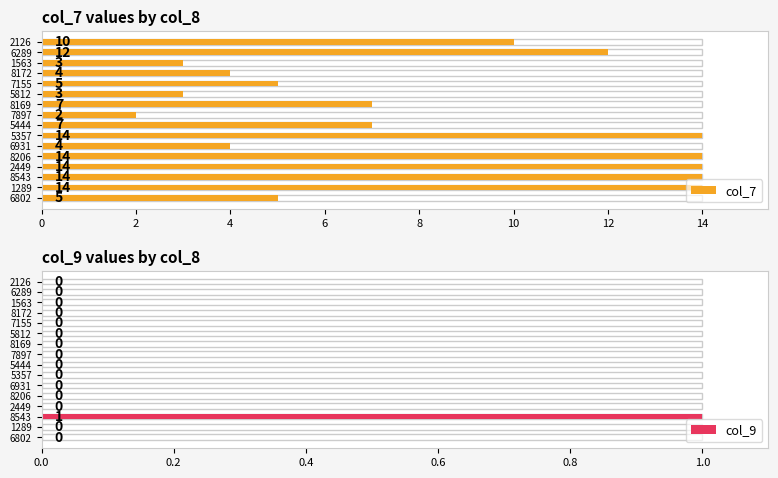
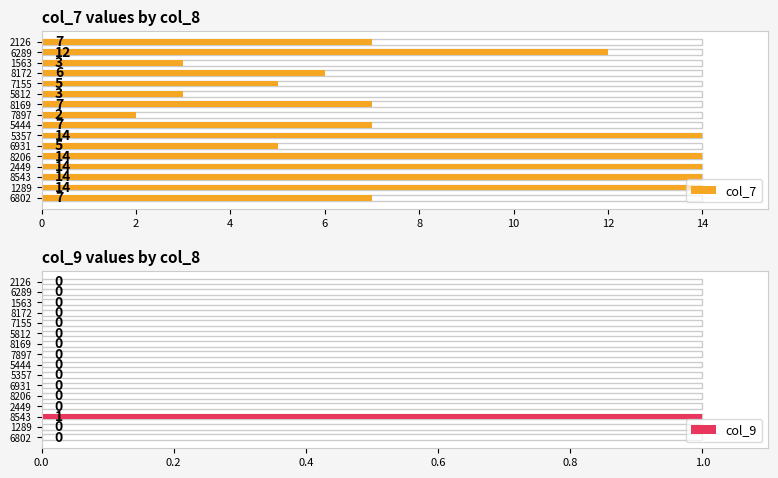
col_7 values by col_8, col_7, 2126: 10 -> 7
col_7 values by col_8, col_7, 8172: 4 -> 6
col_7 values by col_8, col_7, 6931: 4 -> 5
col_7 values by col_8, col_7, 6802: 5 -> 7
